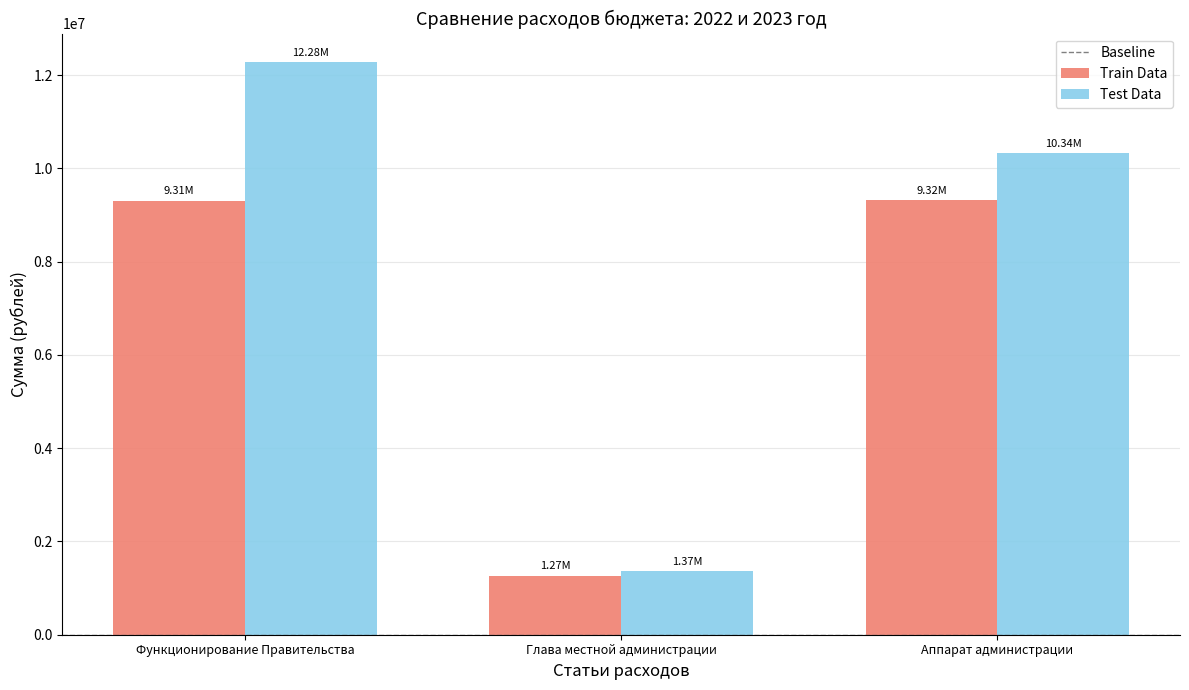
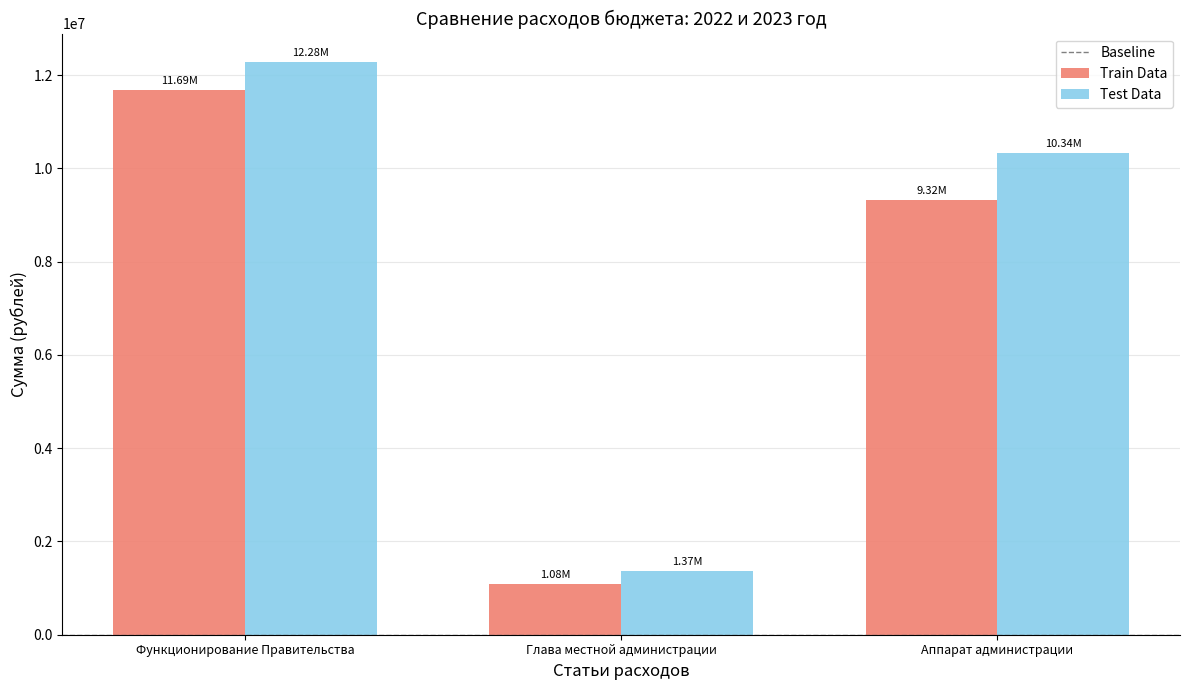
Train Data, Функционирование Правительства: 9.31M -> 11.69M
Train Data, Глава местной администрации: 1.27M -> 1.08M
